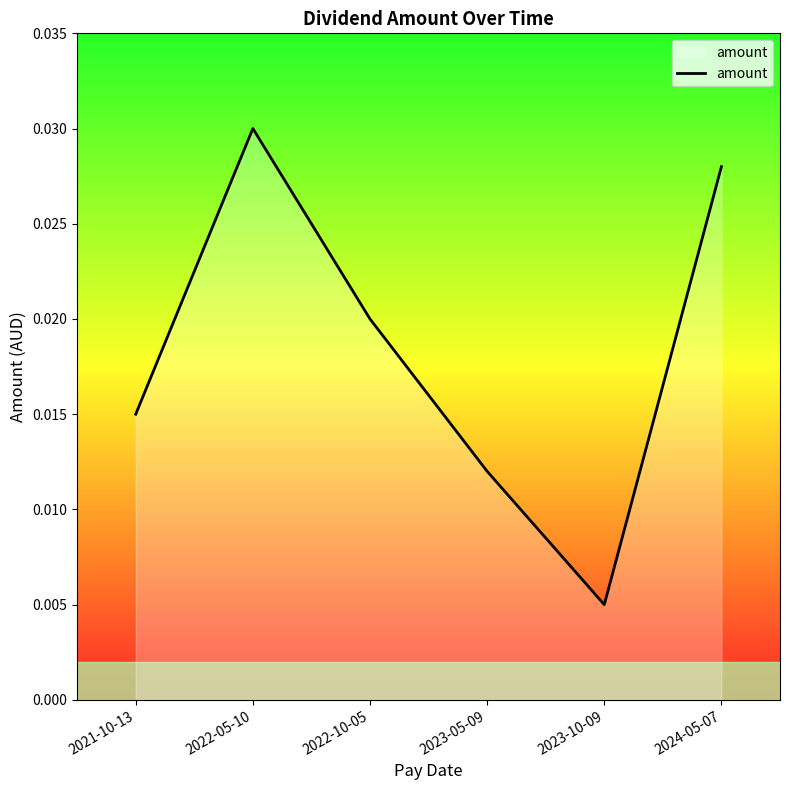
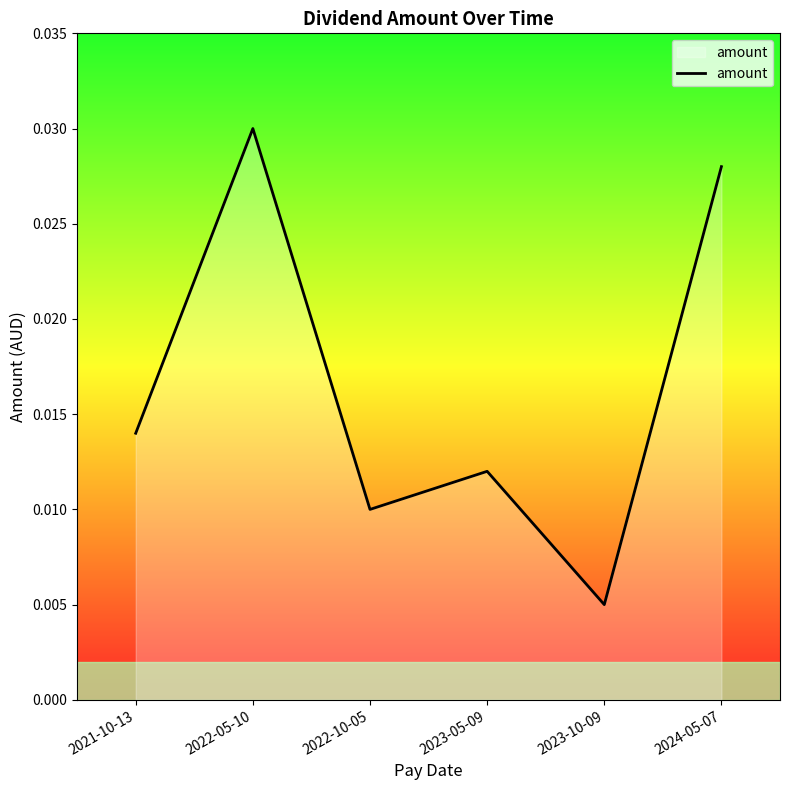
2021-10-13: 0.015 -> 0.014
2022-10-05: 0.02 -> 0.01
